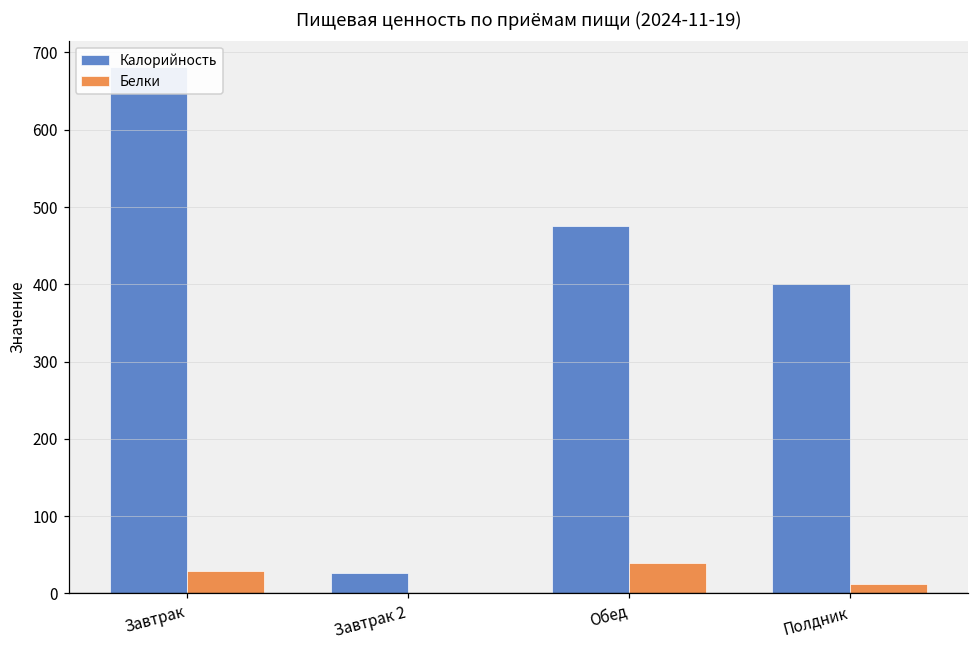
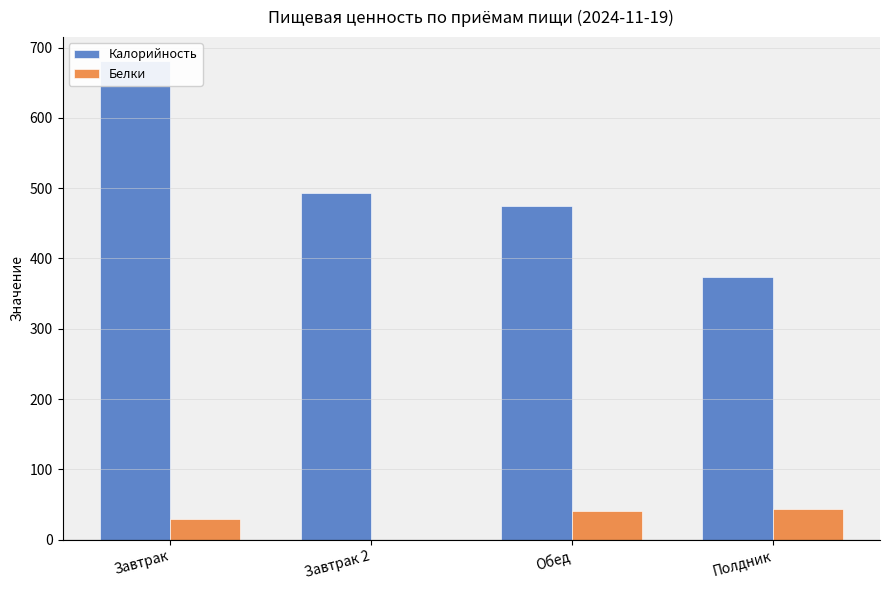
Калорийность, Завтрак 2: 30 -> 490
Калорийность, Полдник: 400 -> 370
Белки, Полдник: 10 -> 40
